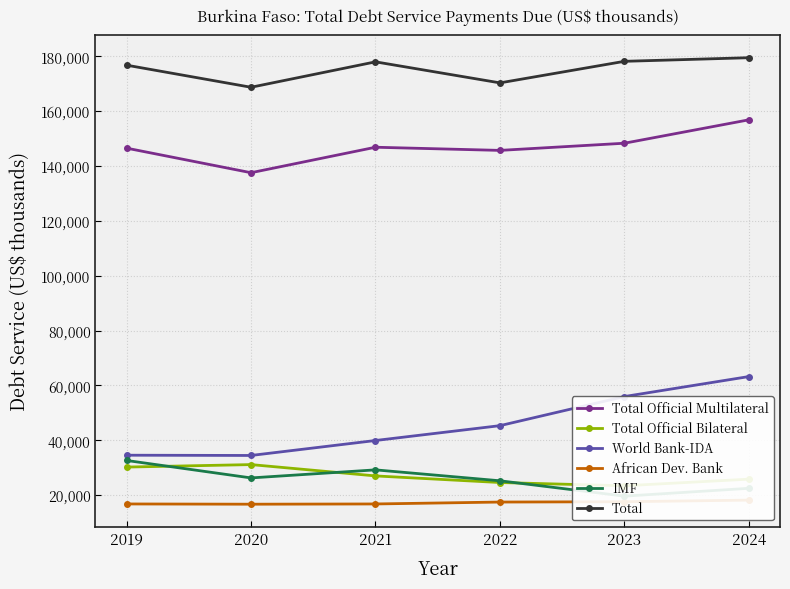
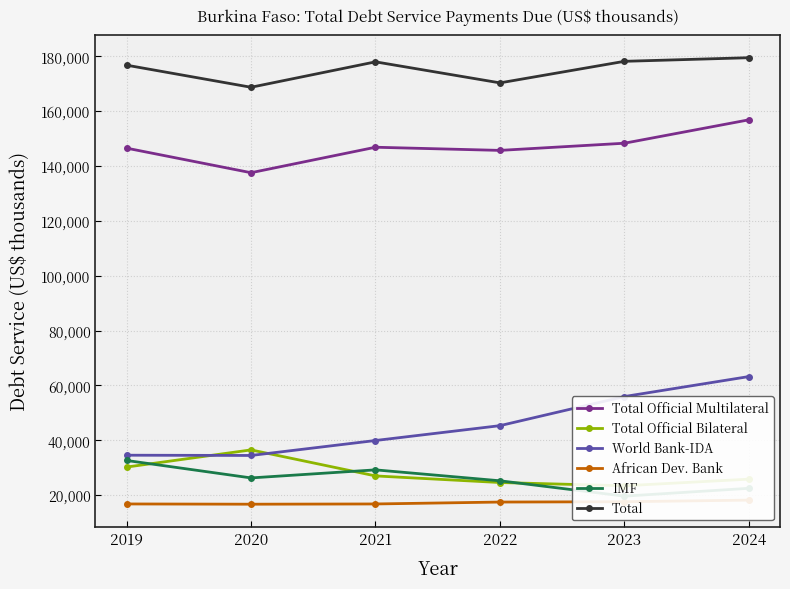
Total Official Bilateral, 2020: 31,000 -> 37,000
